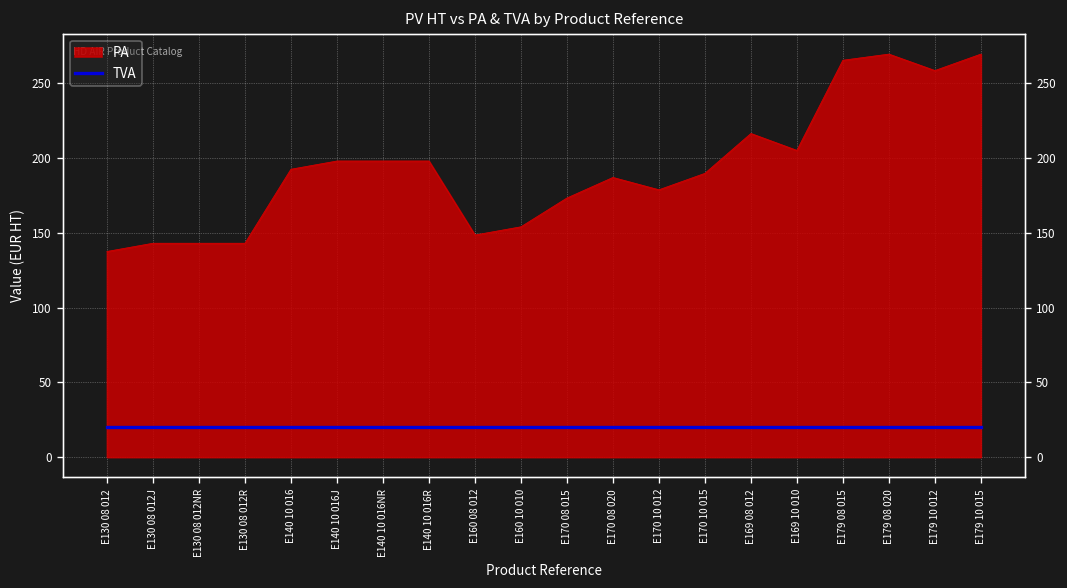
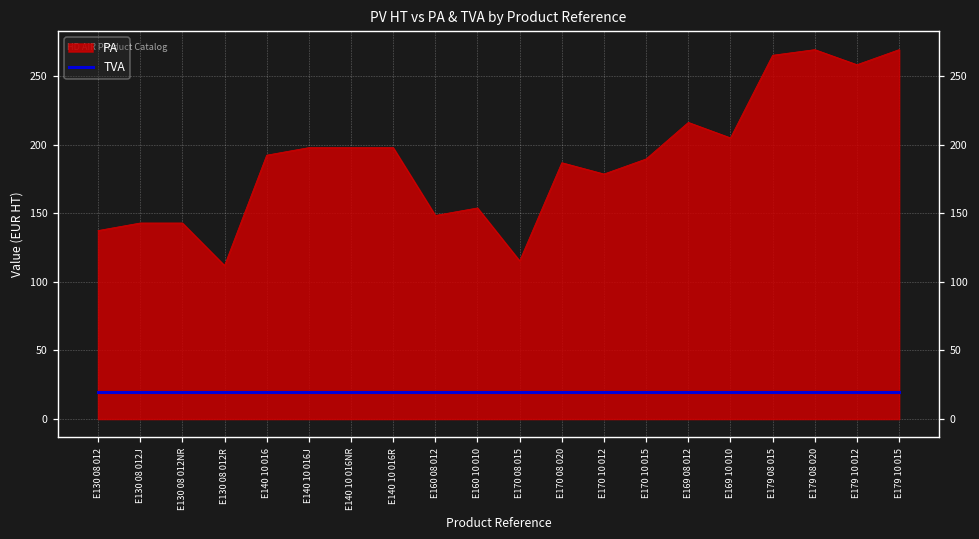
PA, E130 08 012R: 143 -> 112
PA, E170 08 015: 173 -> 115
